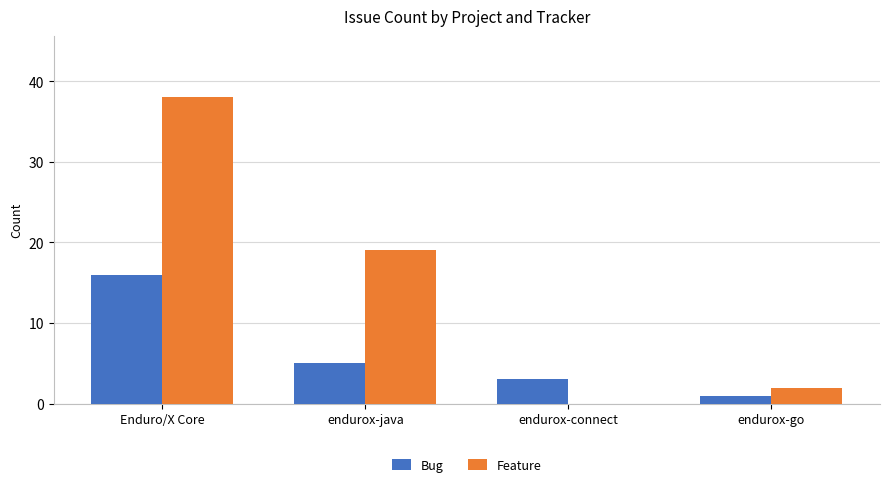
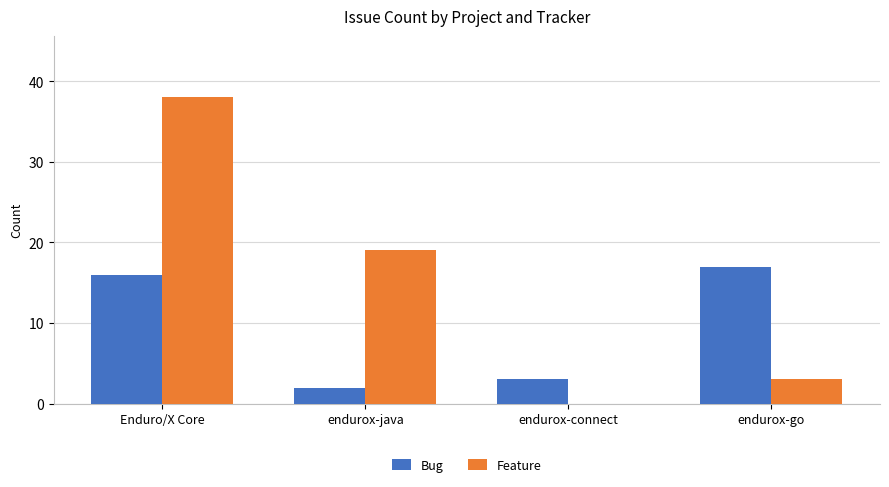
Bug, endurox-java: 5 -> 2
Bug, endurox-go: 1 -> 17
Feature, endurox-go: 2 -> 3
